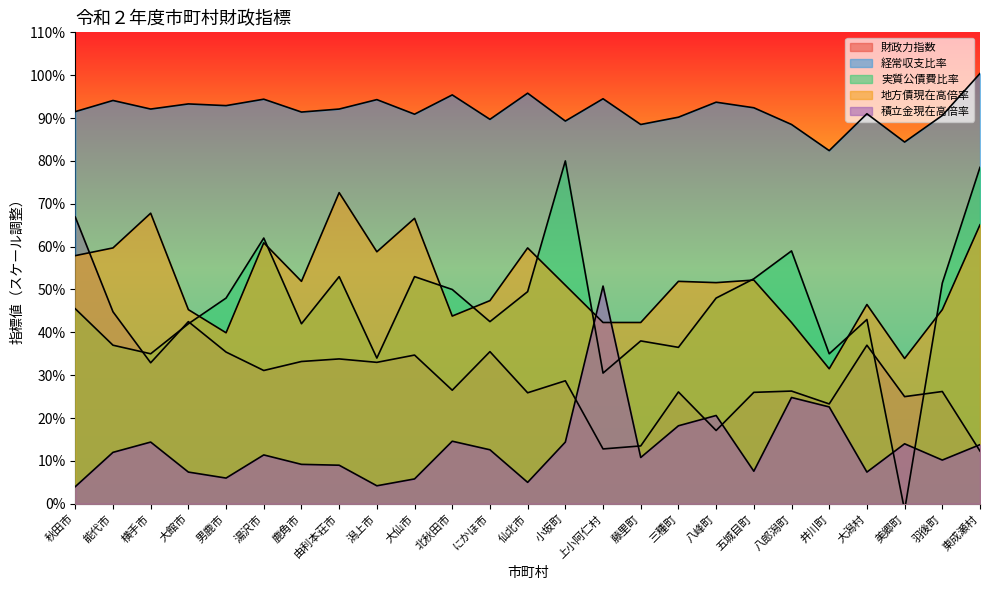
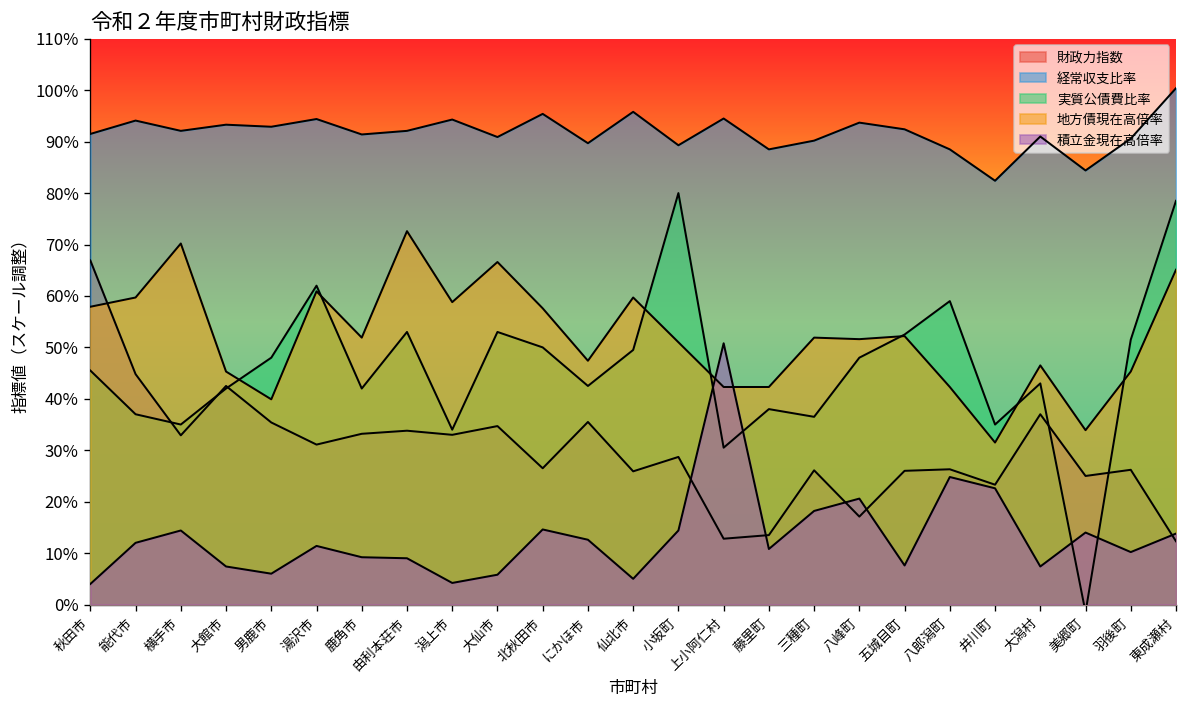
地方債現在高倍率, 横手市: 68% -> 70%
地方債現在高倍率, 北秋田市: 44% -> 58%
